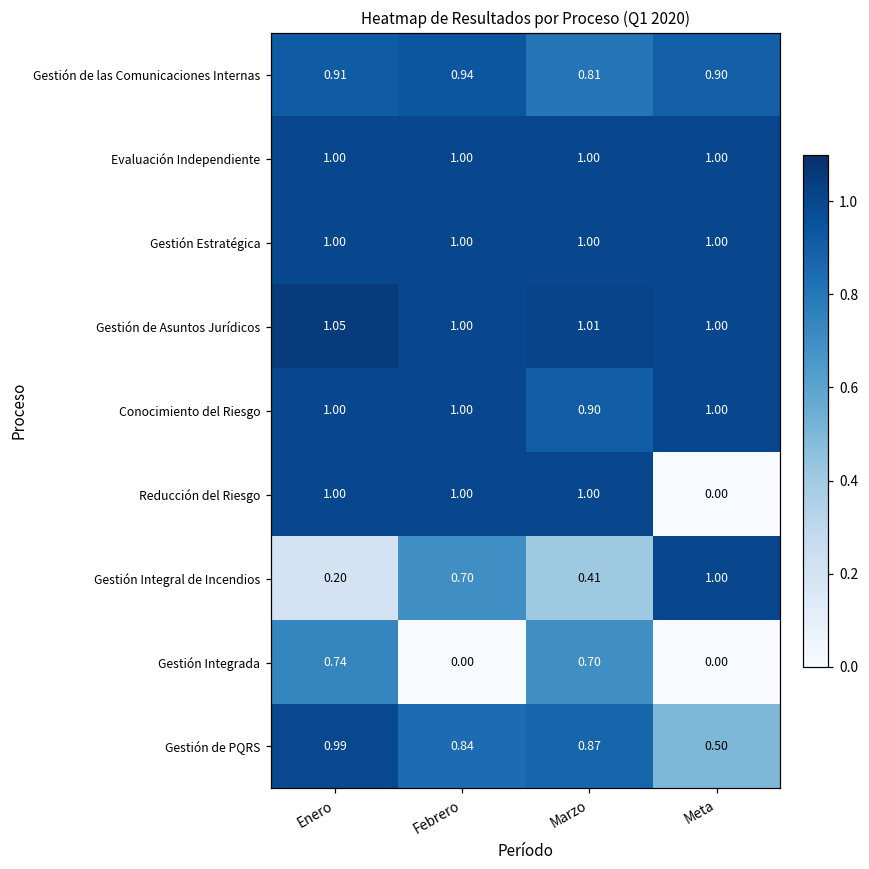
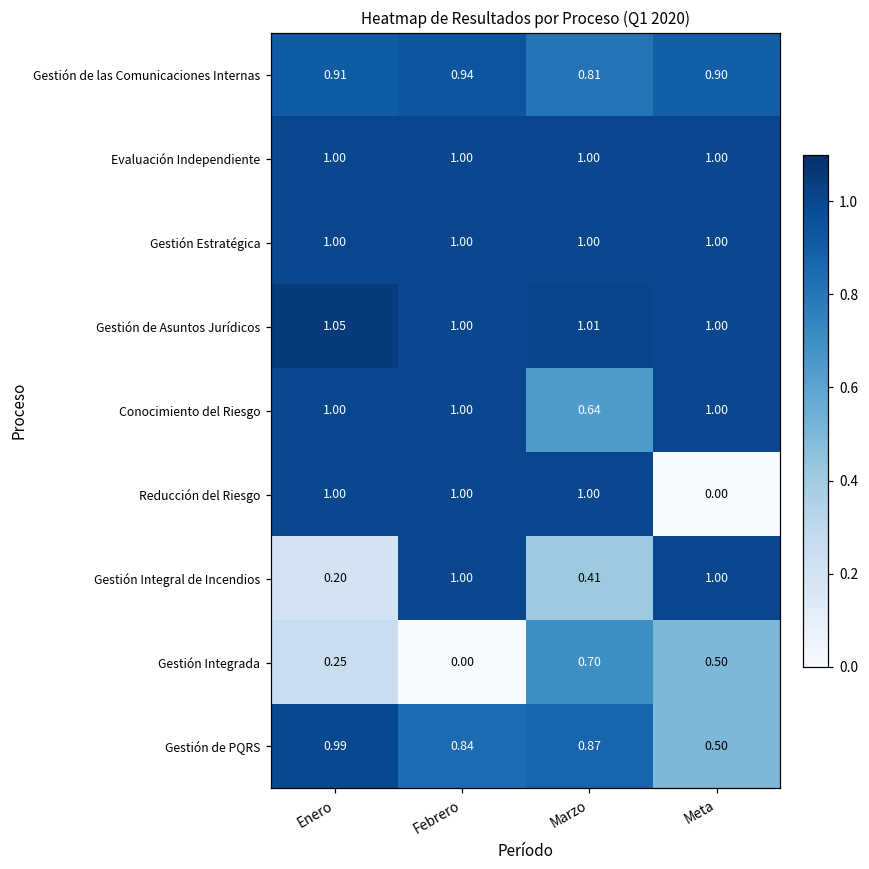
Conocimiento del Riesgo, Marzo: 0.90 -> 0.64
Gestión Integral de Incendios, Febrero: 0.70 -> 1.00
Gestión Integrada, Enero: 0.74 -> 0.25
Gestión Integrada, Meta: 0.00 -> 0.50
